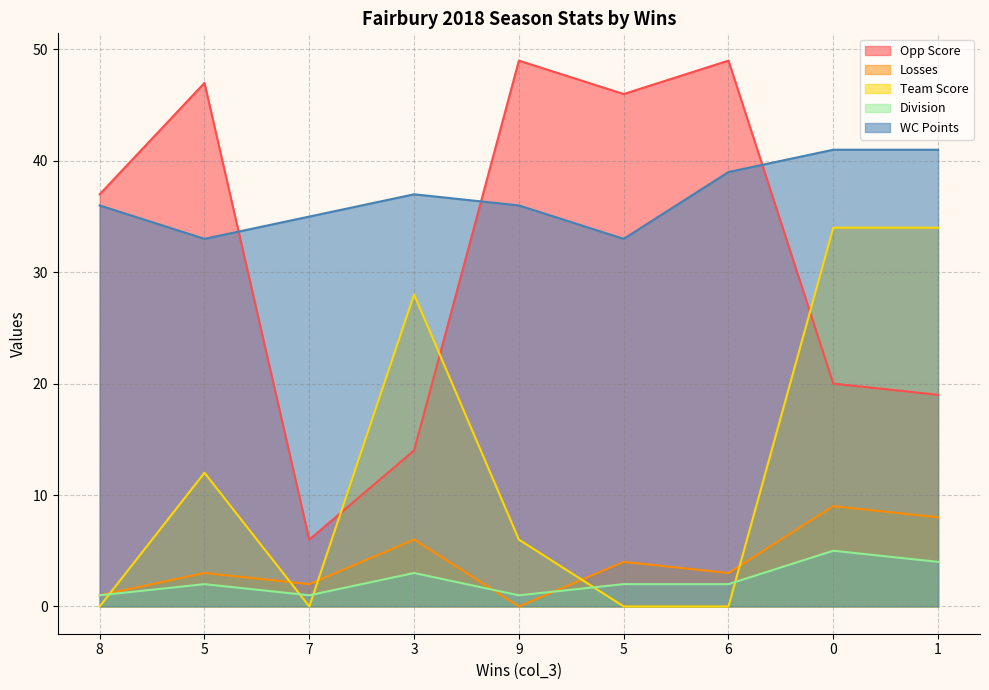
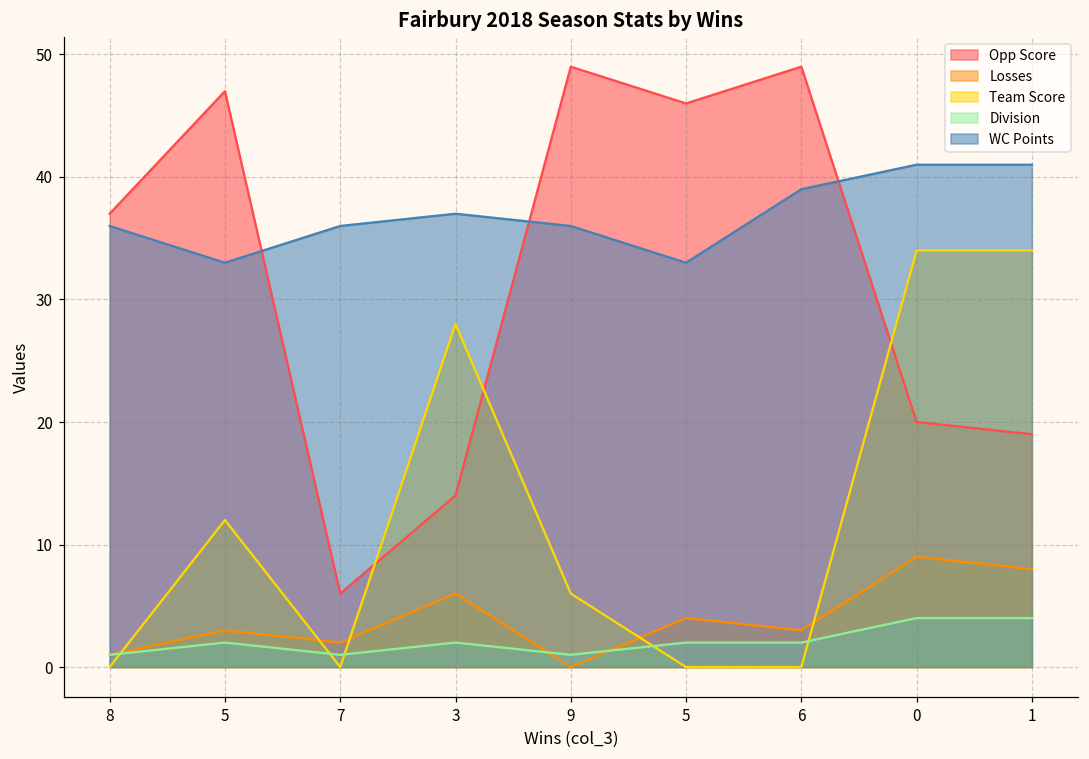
WC Points, 7: 35 -> 36
Division, 3: 3 -> 2
Division, 0: 5 -> 4
